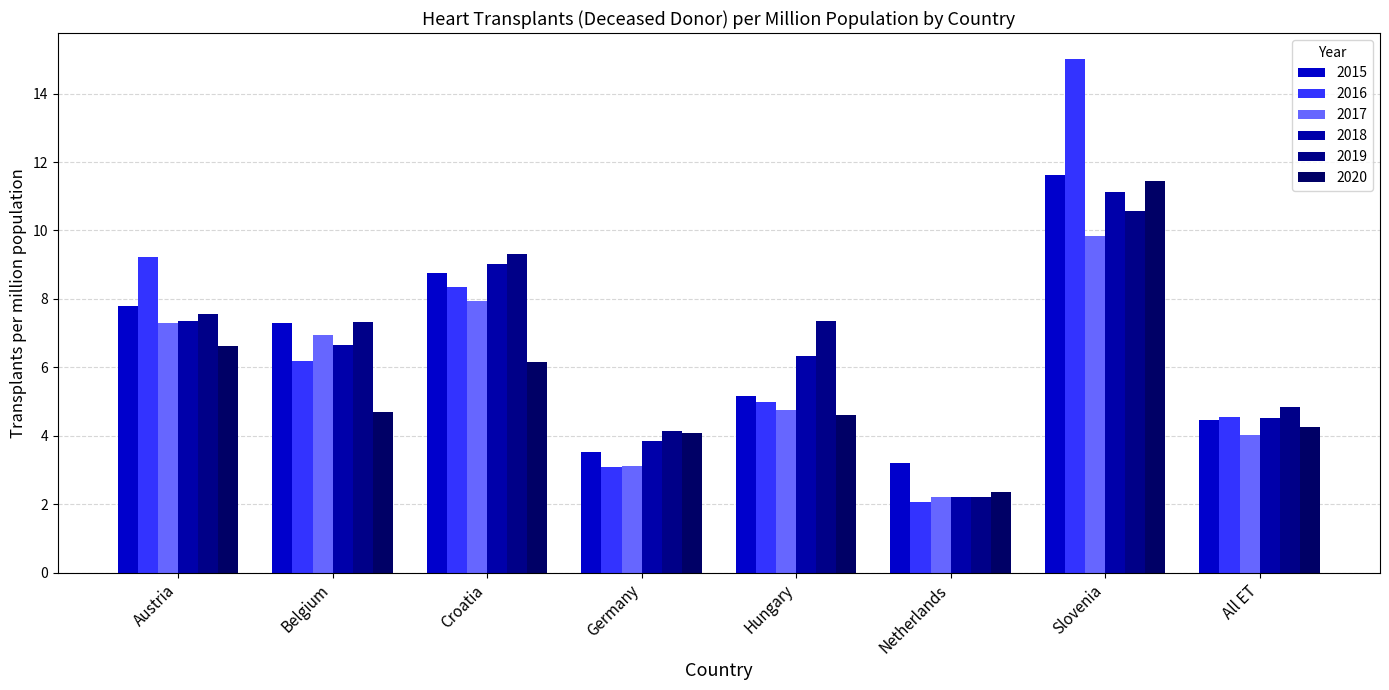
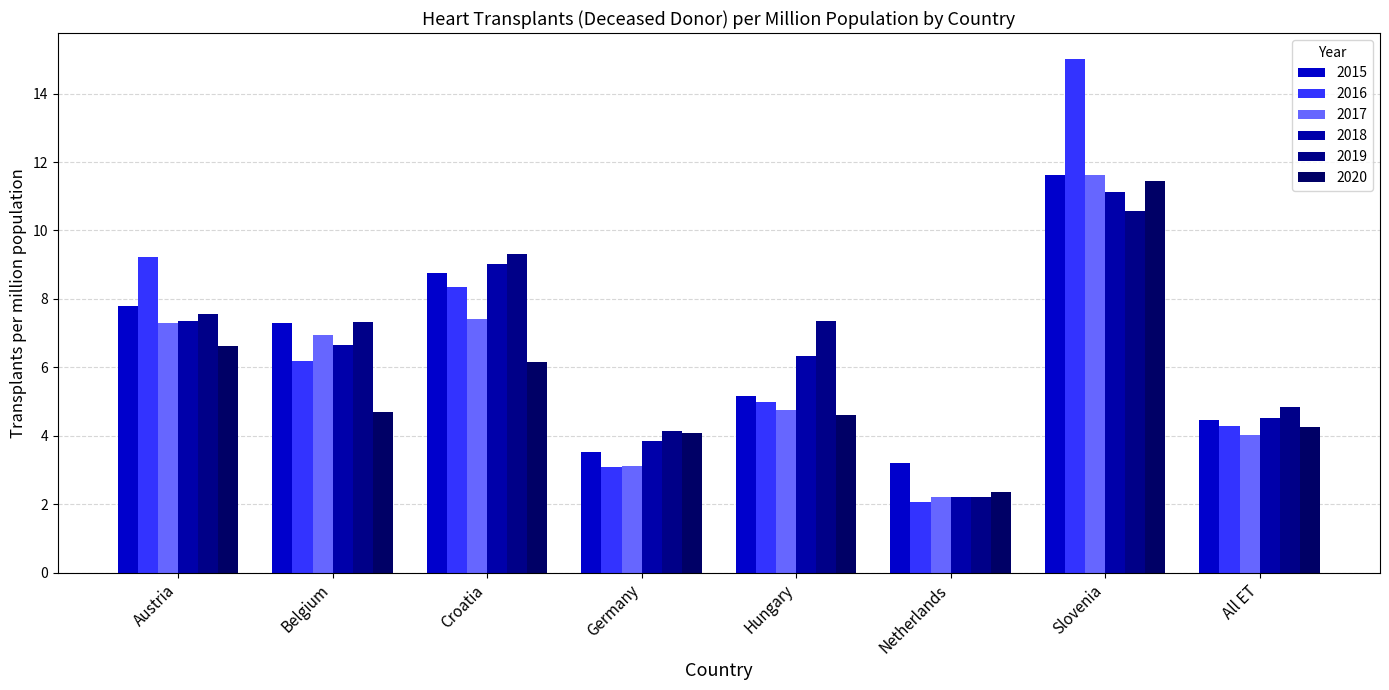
2017, Croatia: 7.9 -> 7.4
2017, Slovenia: 9.8 -> 11.6
2016, All ET: 4.6 -> 4.3
